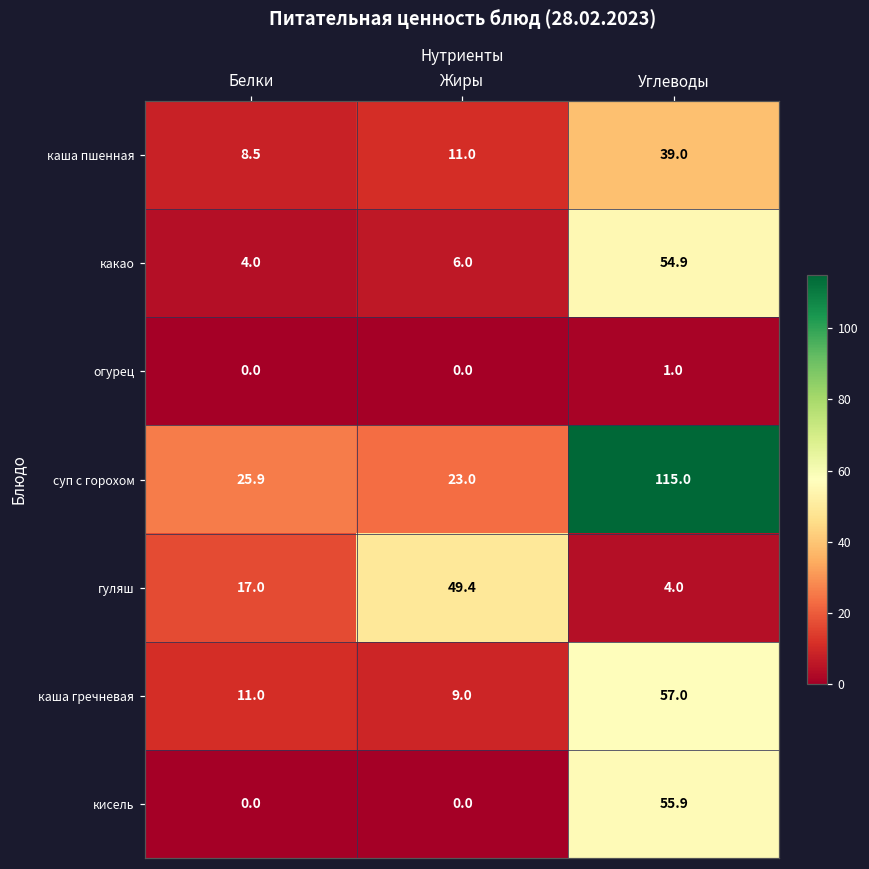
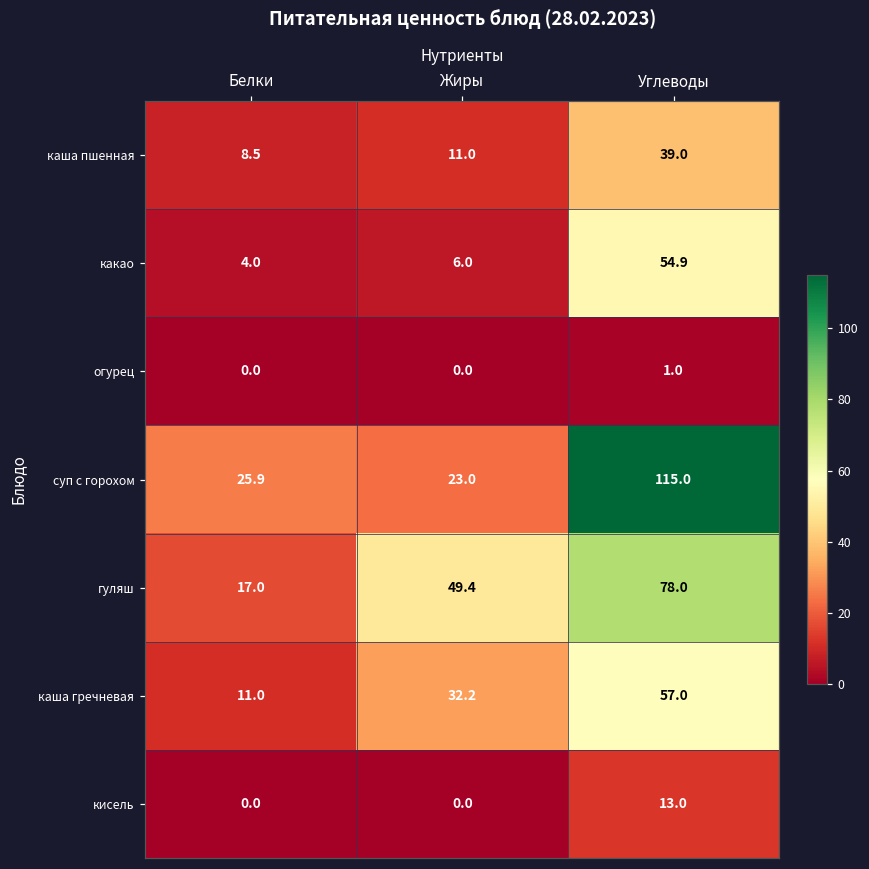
гуляш, Углеводы: 4.0 -> 78.0
каша гречневая, Жиры: 9.0 -> 32.2
кисель, Углеводы: 55.9 -> 13.0
